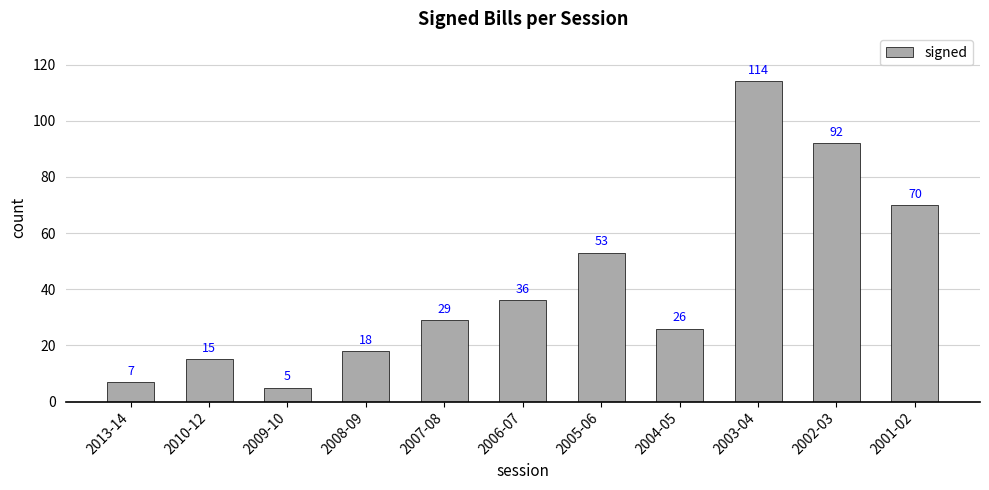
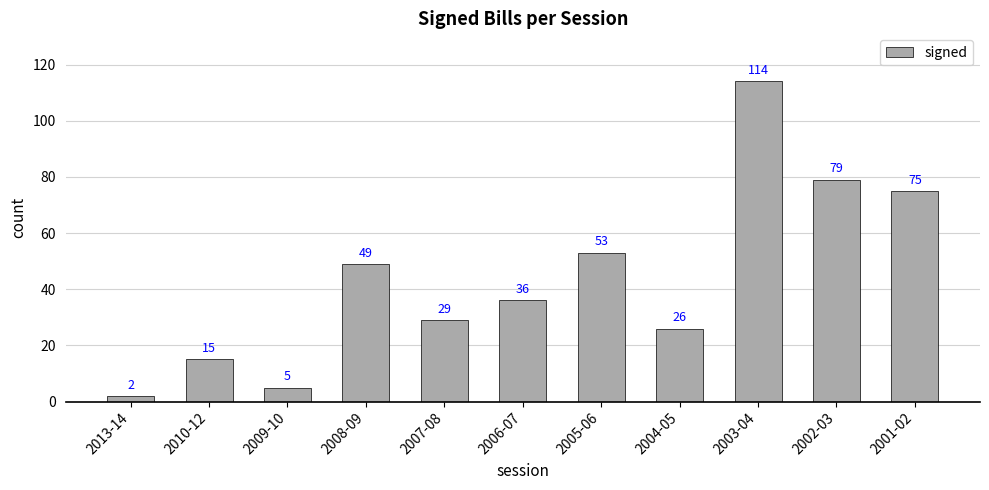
2013-14: 7 -> 2
2008-09: 18 -> 49
2002-03: 92 -> 79
2001-02: 70 -> 75
